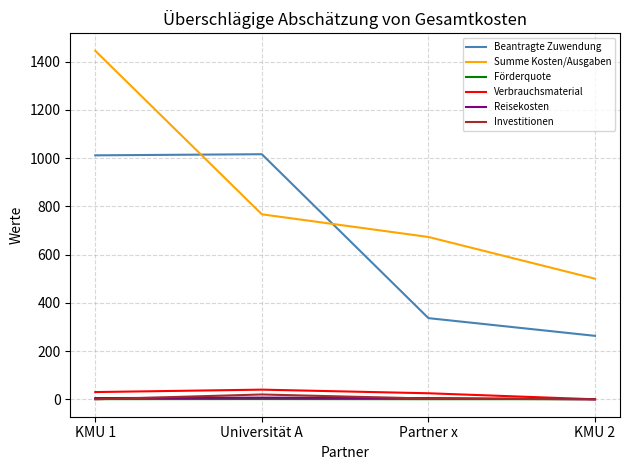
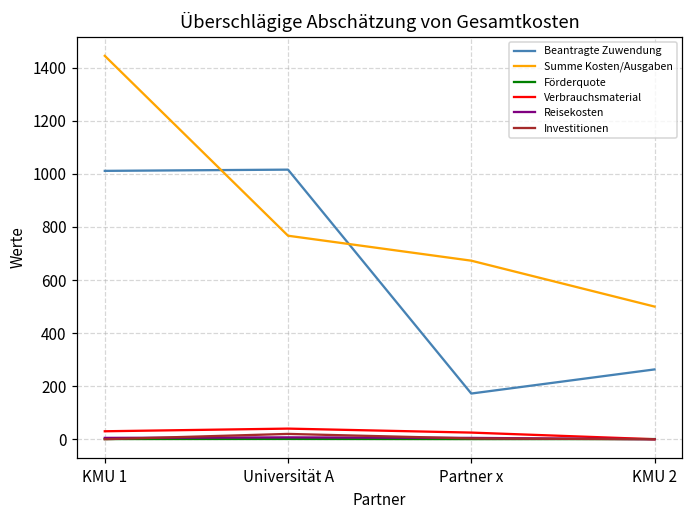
Beantragte Zuwendung, Partner x: 340 -> 170
